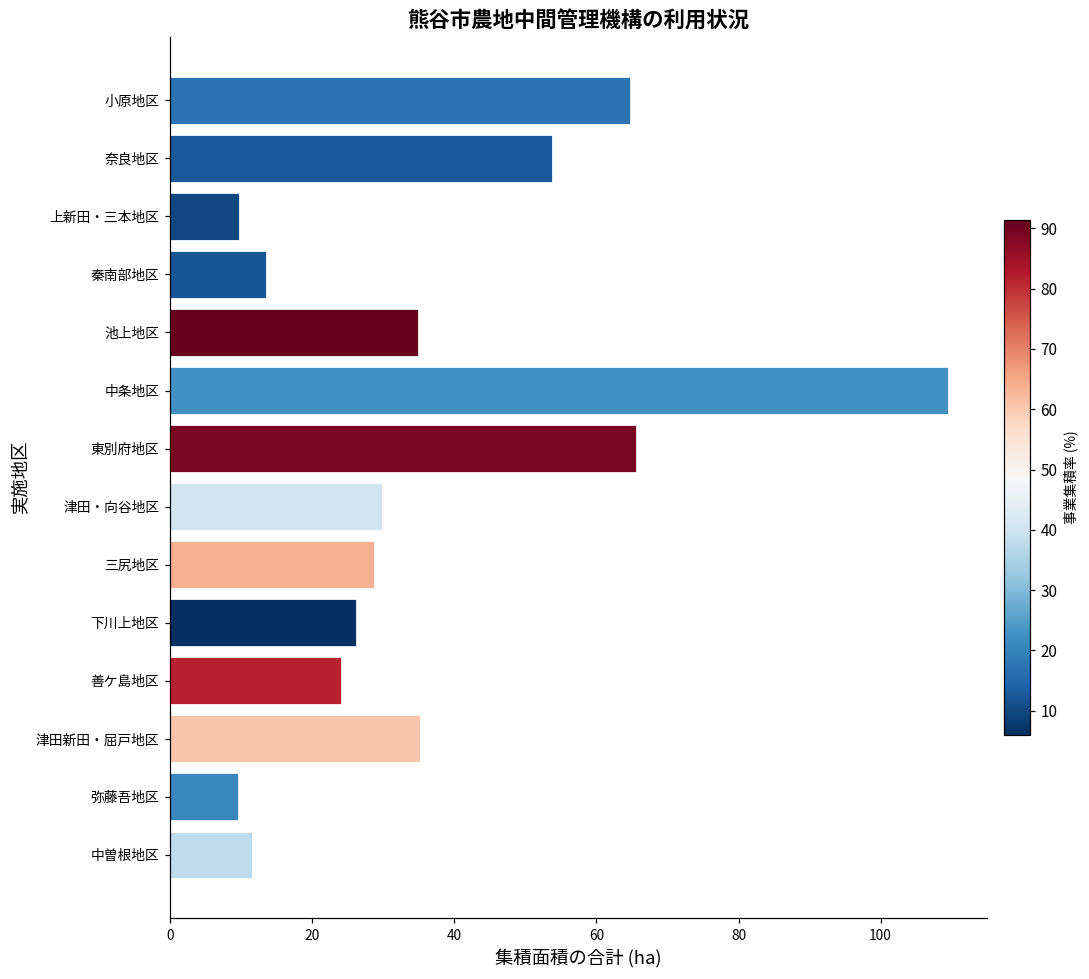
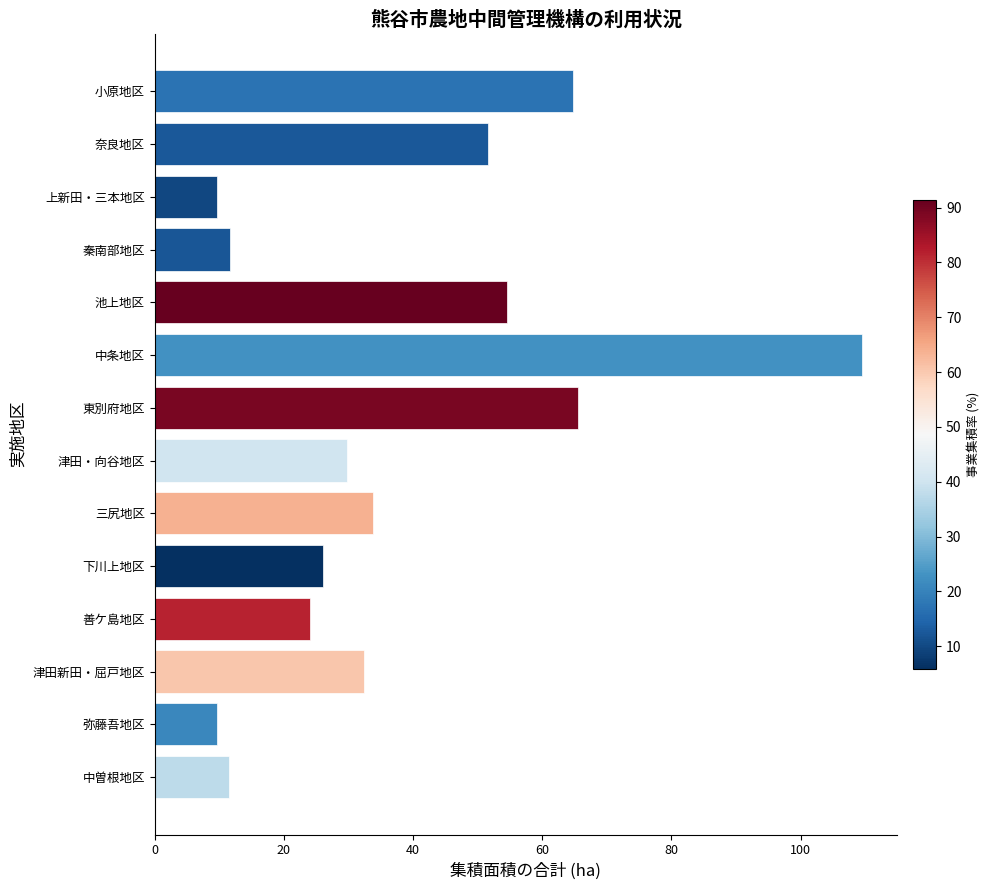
奈良地区: 54 -> 52
秦南部地区: 14 -> 12
池上地区: 35 -> 55
三尻地区: 29 -> 34
津田新田・屈戸地区: 35 -> 32
